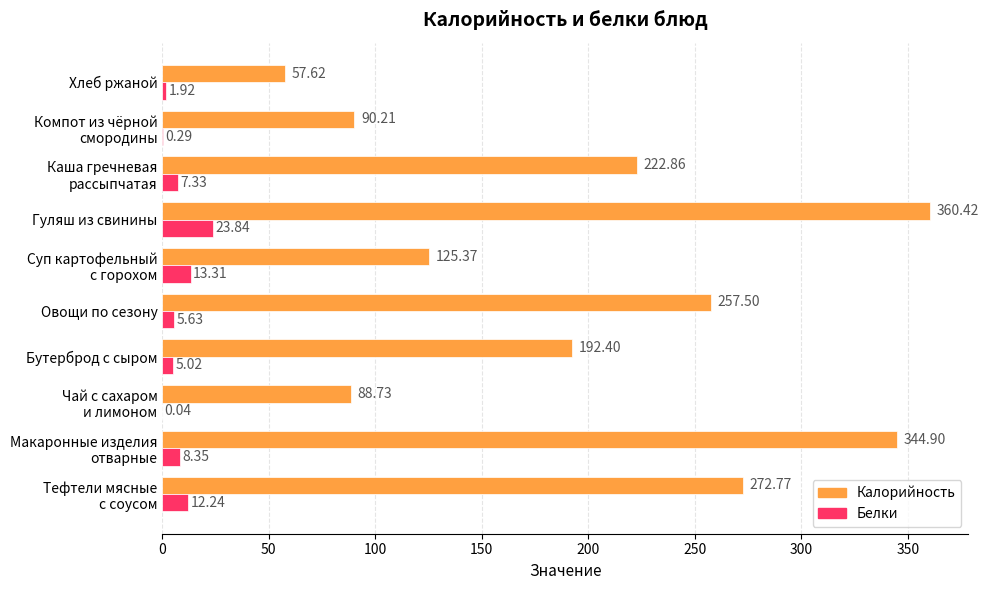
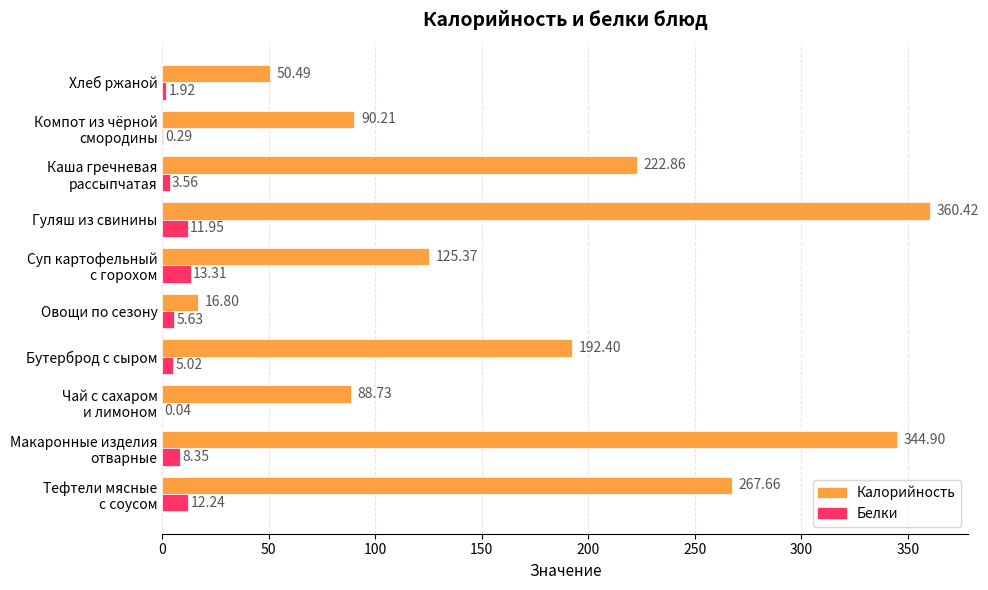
Калорийность, Хлеб ржаной: 57.62 -> 50.49
Белки, Каша гречневая рассыпчатая: 7.33 -> 3.56
Белки, Гуляш из свинины: 23.84 -> 11.95
Калорийность, Овощи по сезону: 257.50 -> 16.80
Калорийность, Тефтели мясные с соусом: 272.77 -> 267.66
